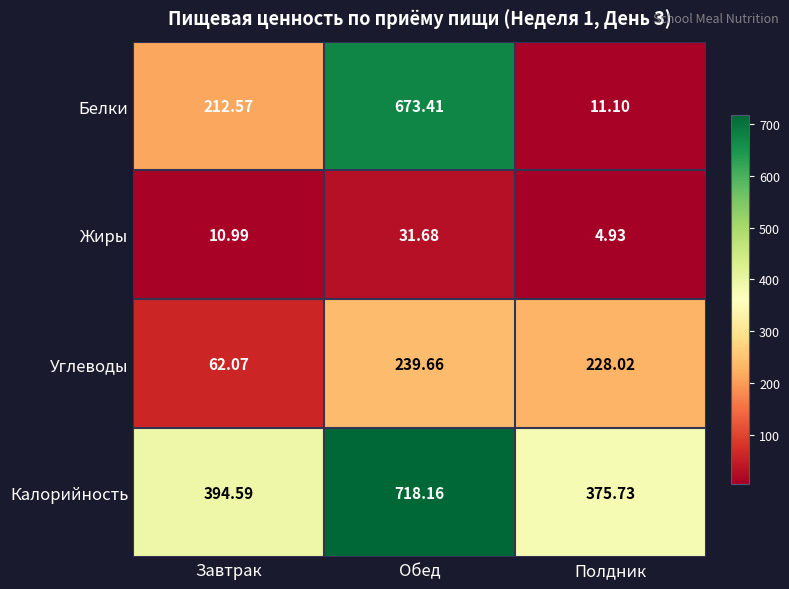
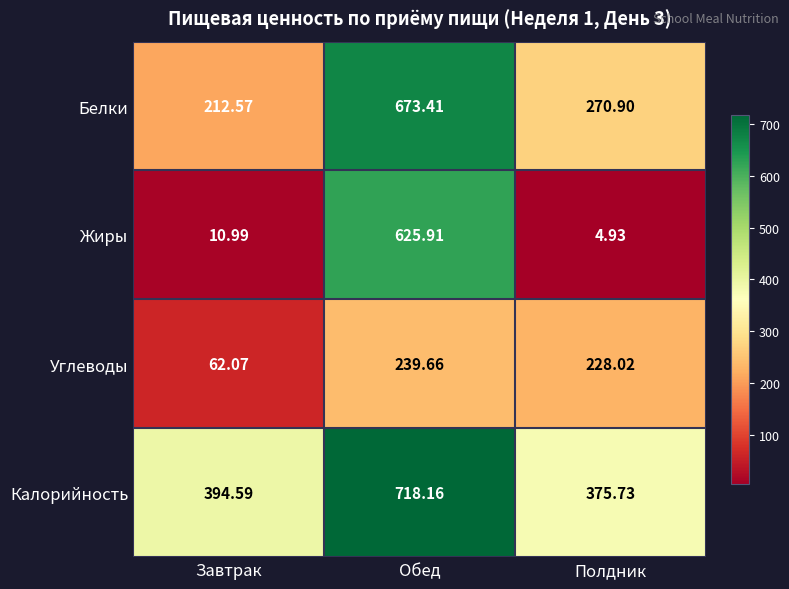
Белки, Полдник: 11.10 -> 270.90
Жиры, Обед: 31.68 -> 625.91
